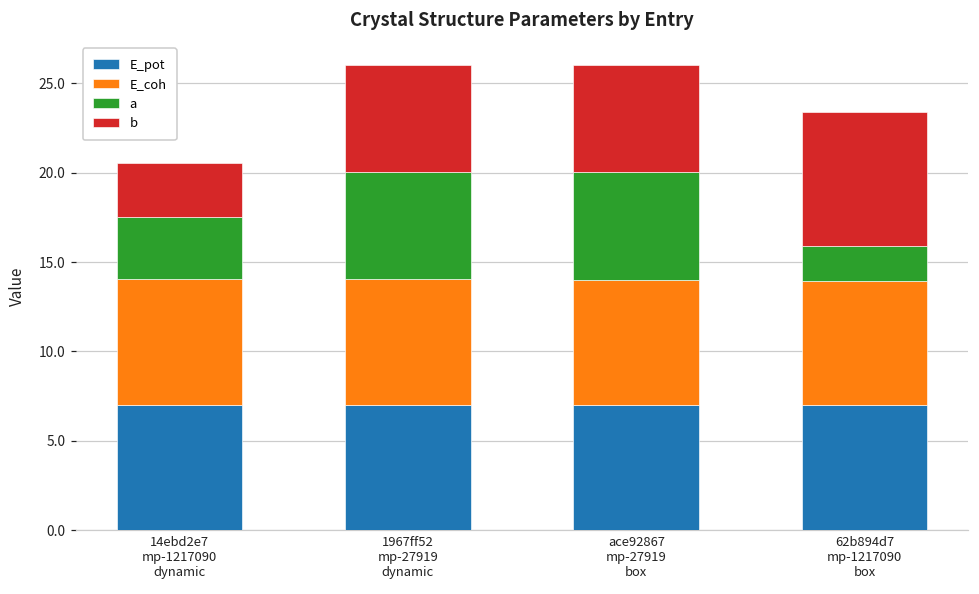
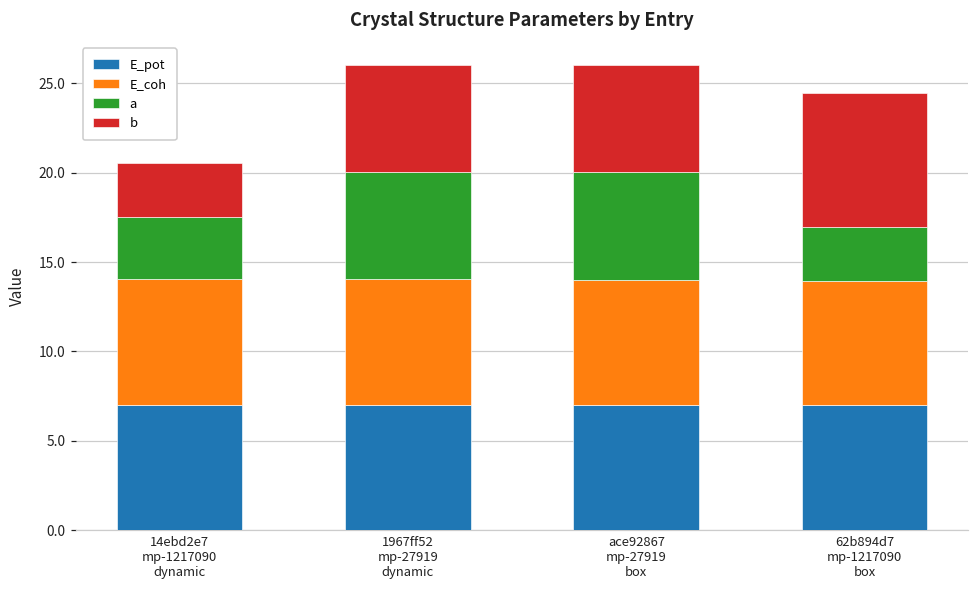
a, 62b894d7 mp-1217090 box: 1.9 -> 3.0
